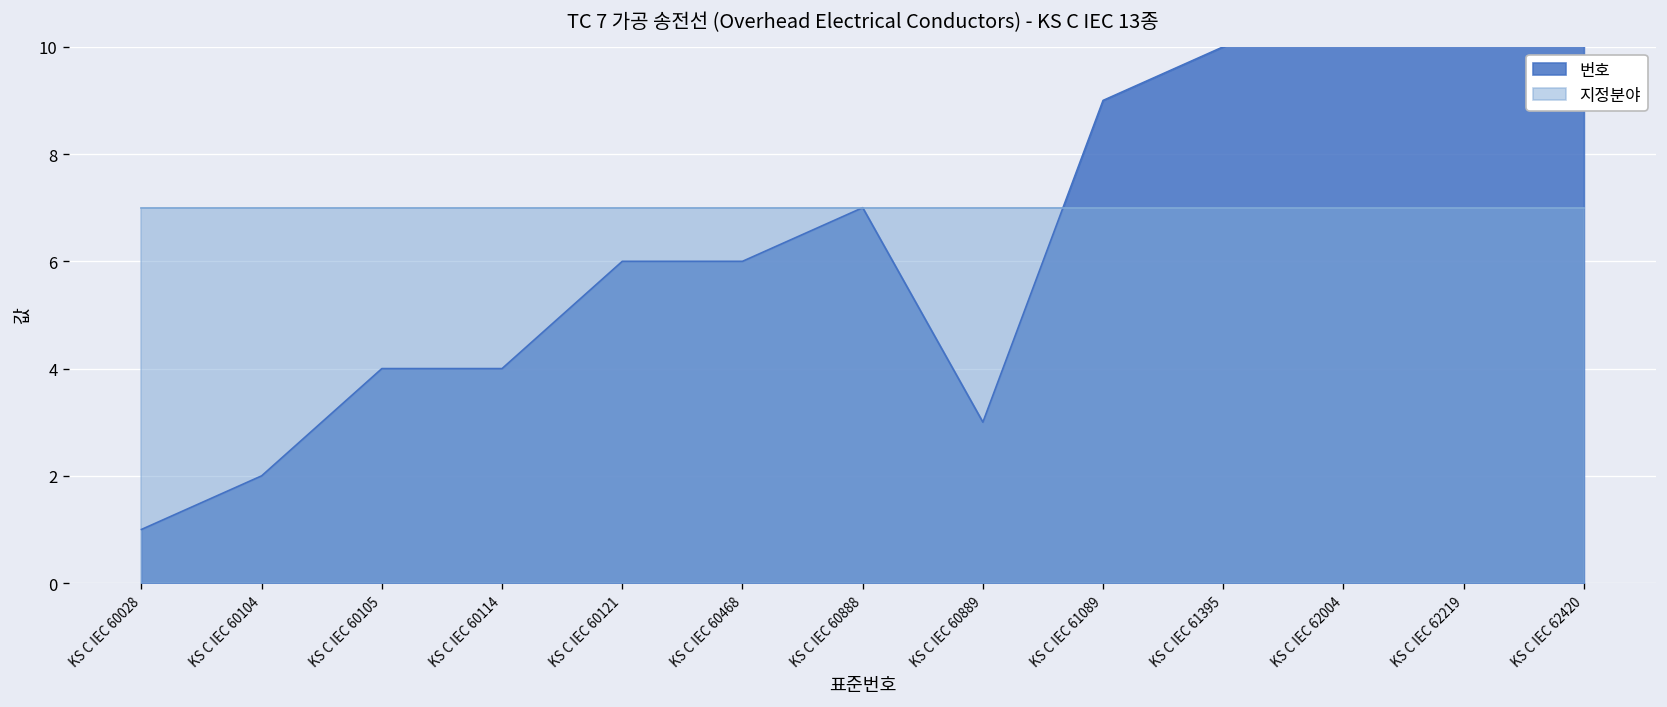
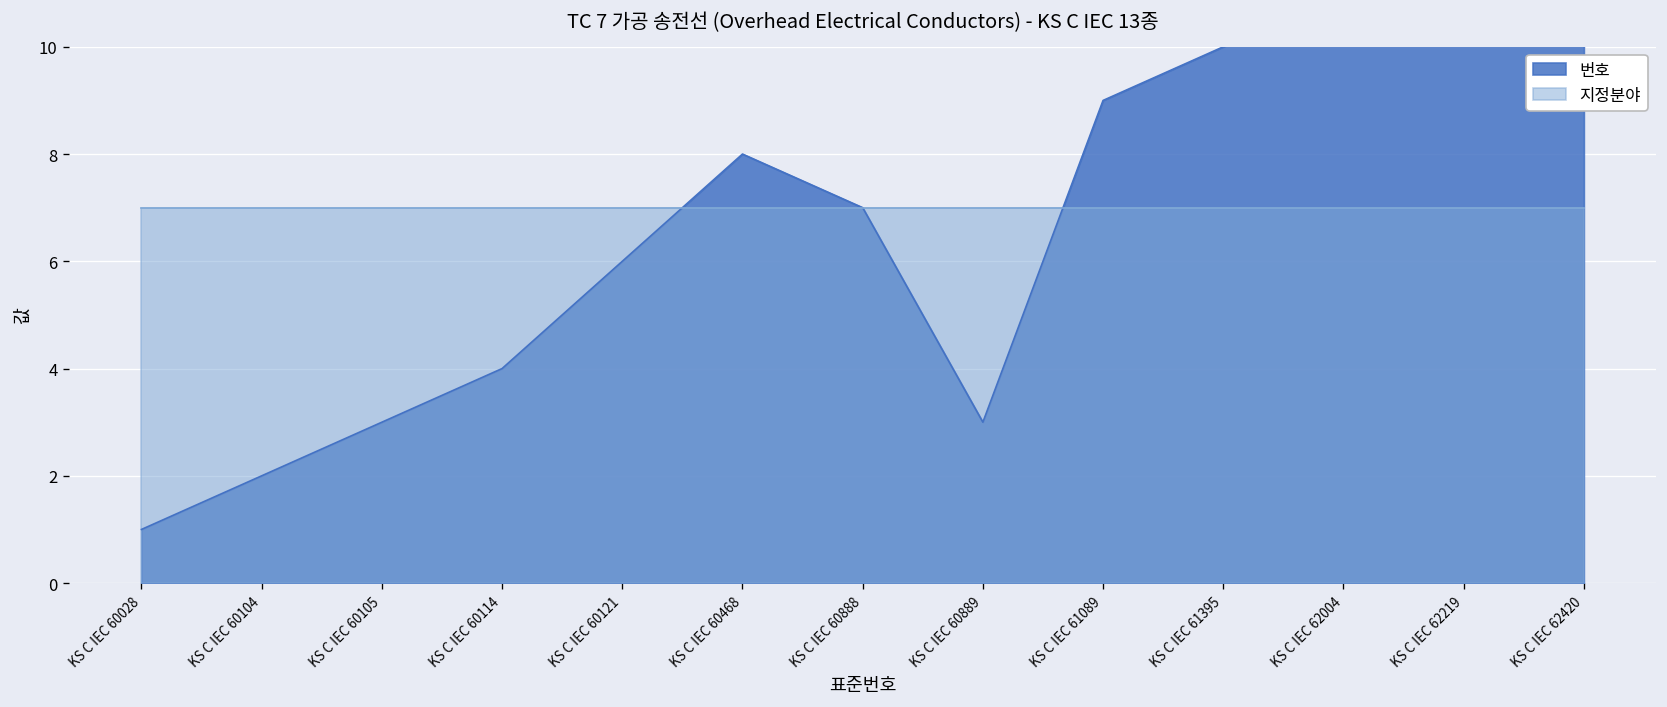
번호, KS C IEC 60105: 4 -> 3
번호, KS C IEC 60468: 6 -> 8
